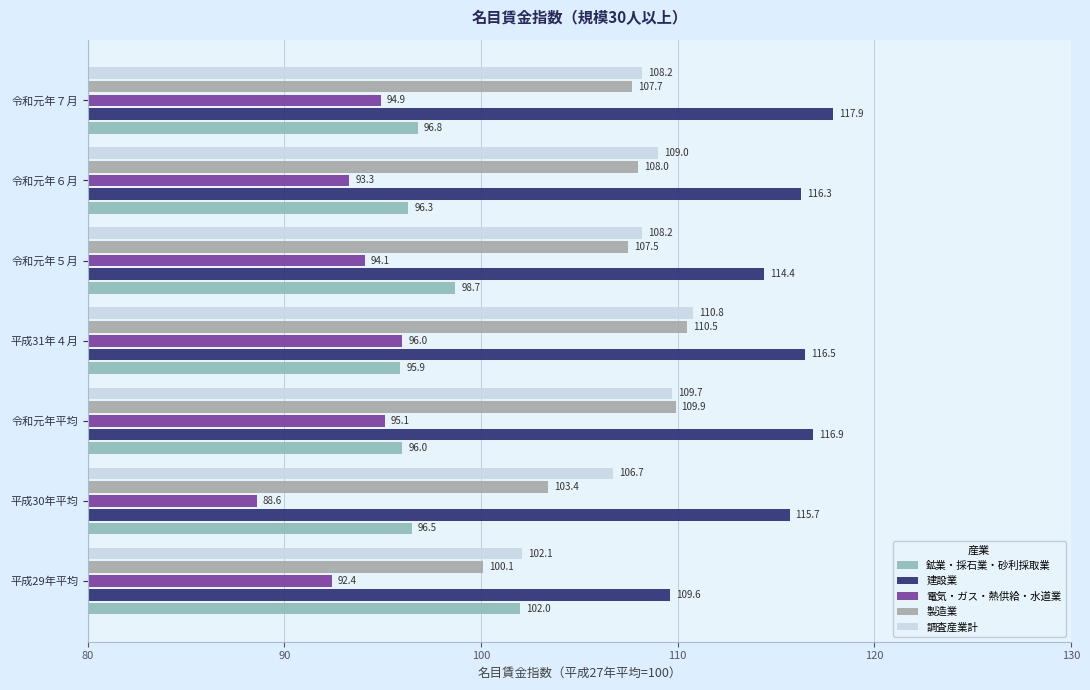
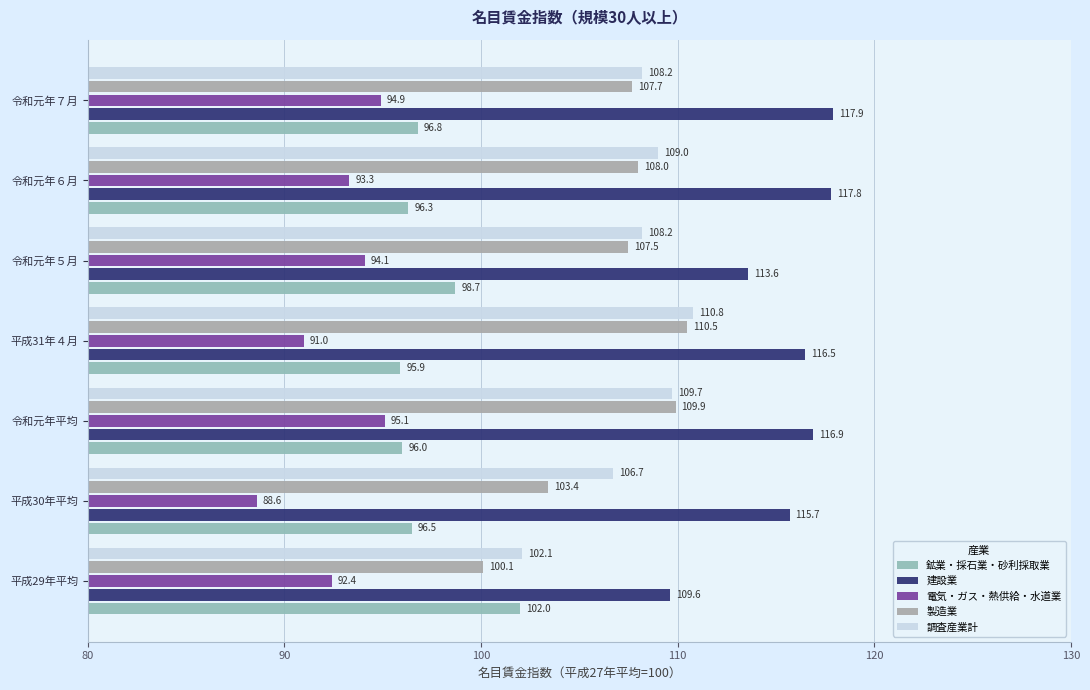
建設業, 令和元年６月: 116.3 -> 117.8
建設業, 令和元年５月: 114.4 -> 113.6
電気・ガス・熱供給・水道業, 平成31年４月: 96.0 -> 91.0
